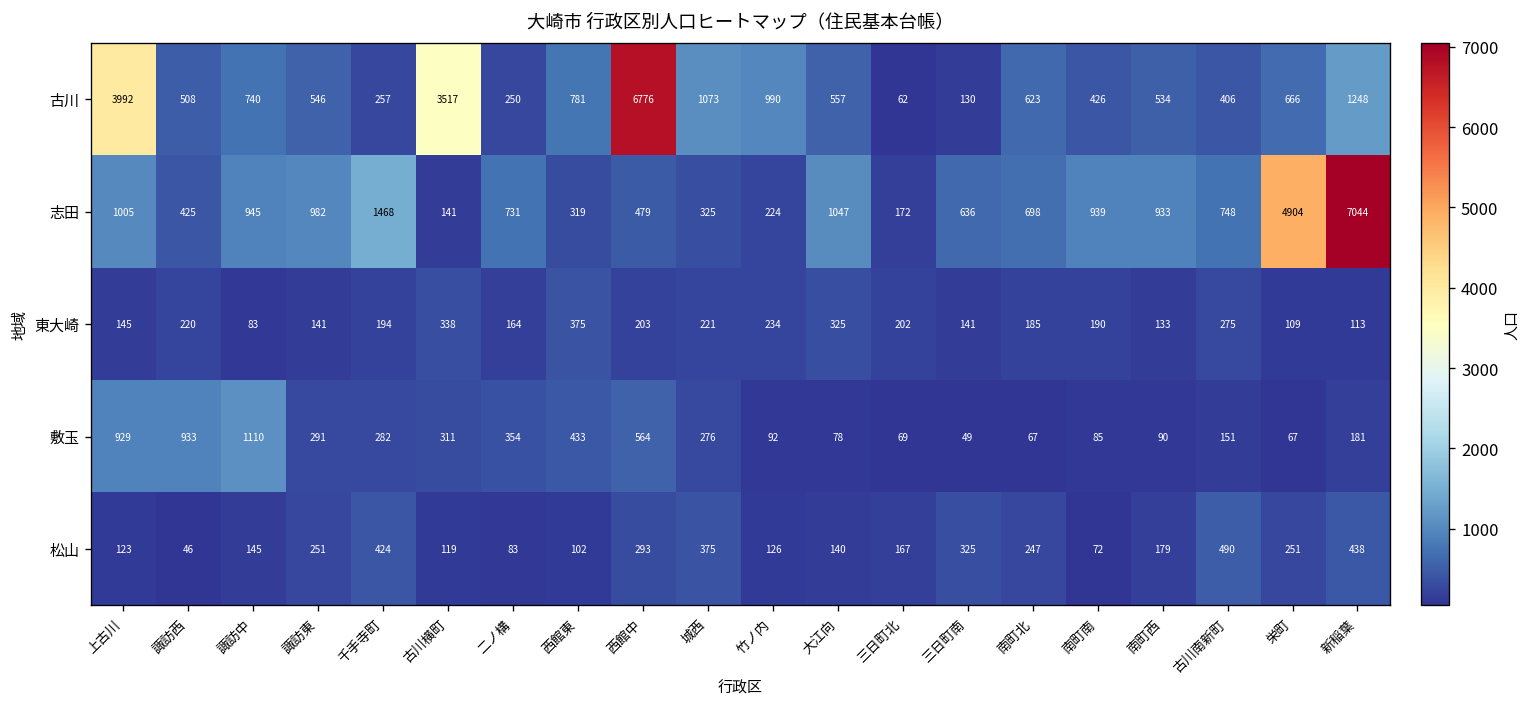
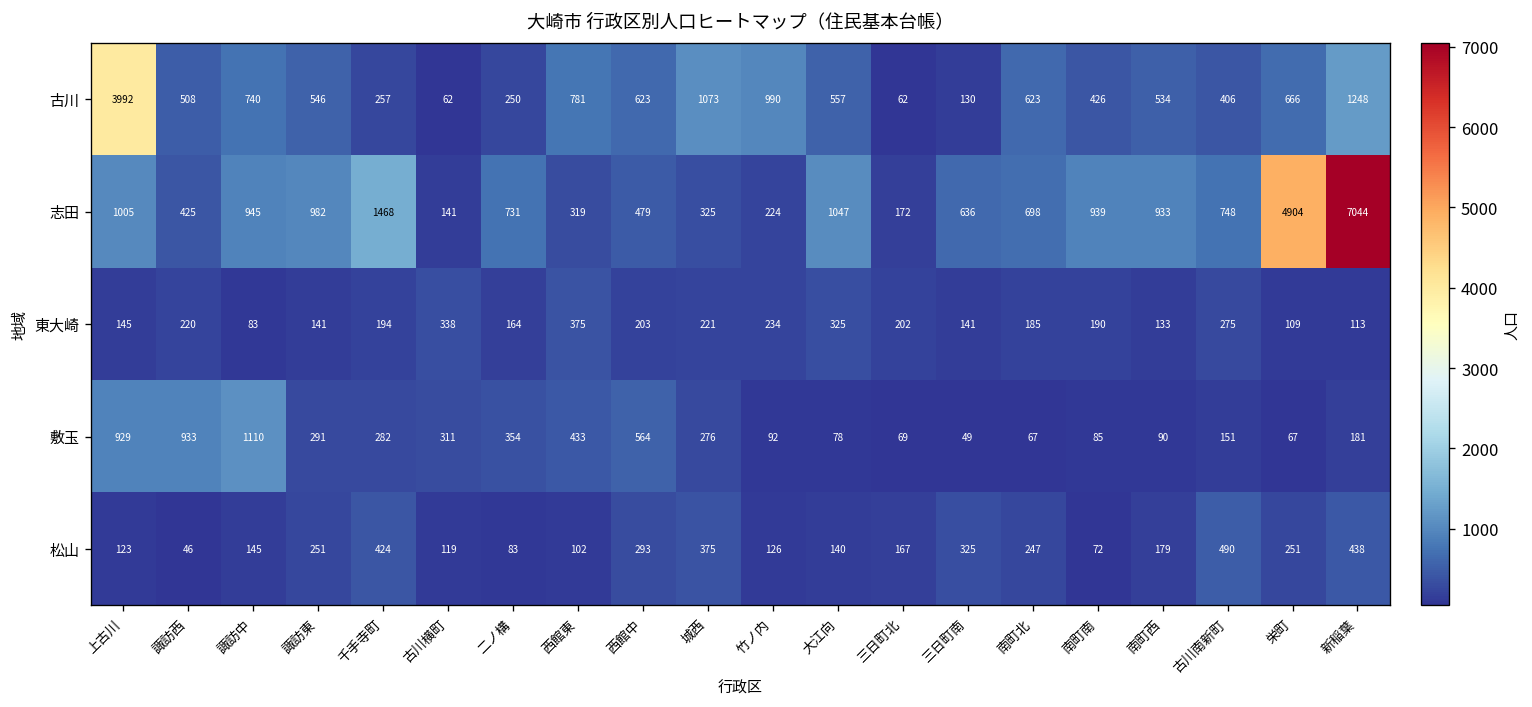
古川, 古川横町: 3517 -> 62
古川, 西館中: 6776 -> 623
